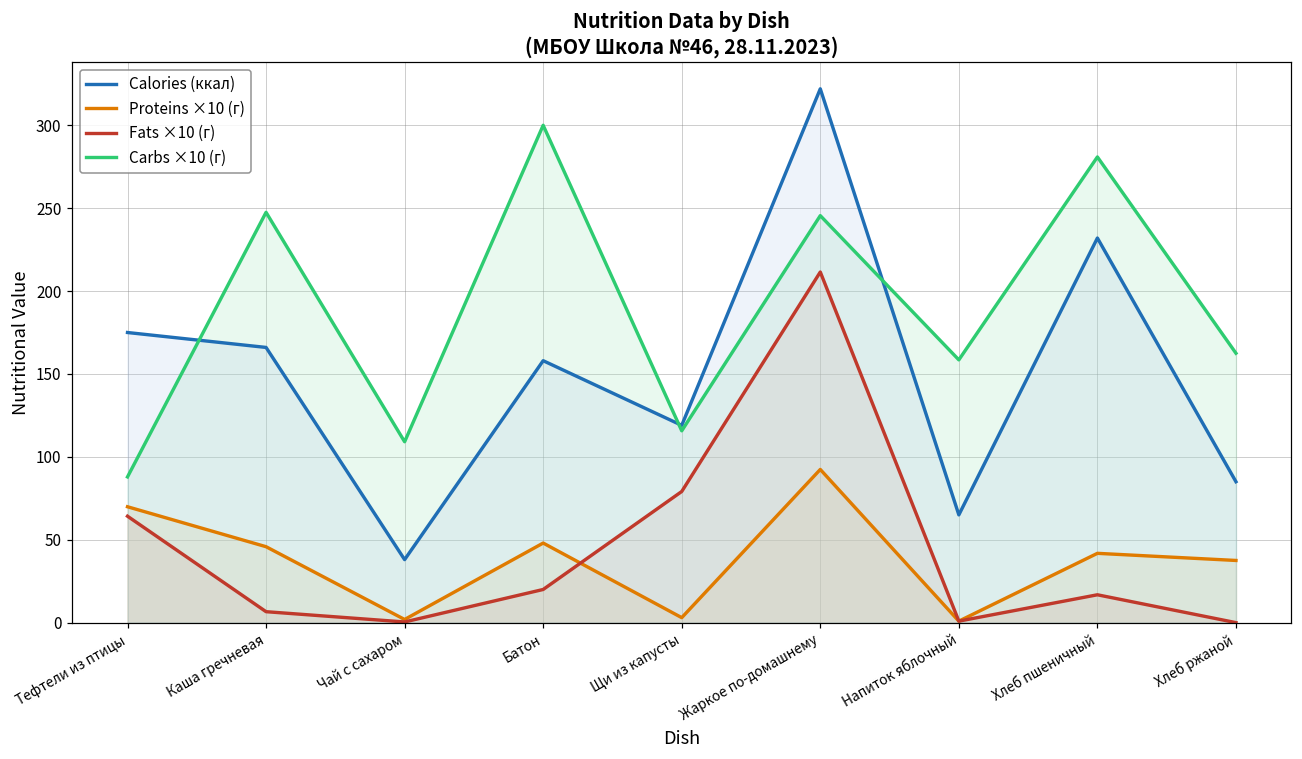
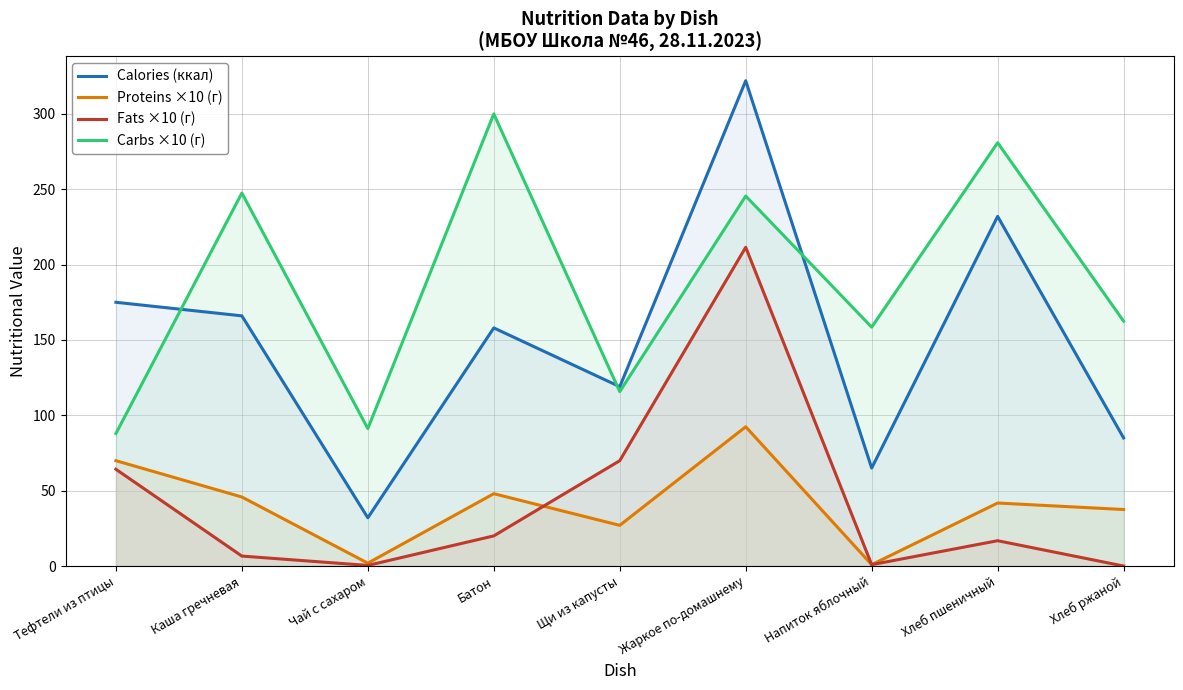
Calories (ккал), Чай с сахаром: 38 -> 32
Carbs ×10 (г), Чай с сахаром: 109 -> 91
Proteins ×10 (г), Щи из капусты: 3 -> 27
Fats ×10 (г), Щи из капусты: 79 -> 70
